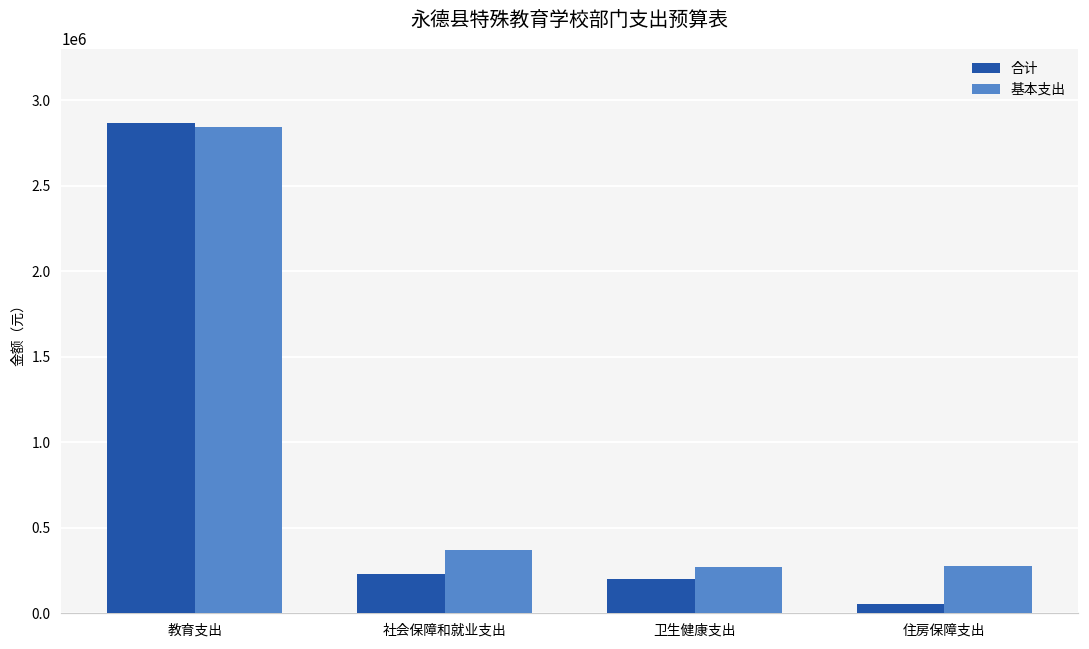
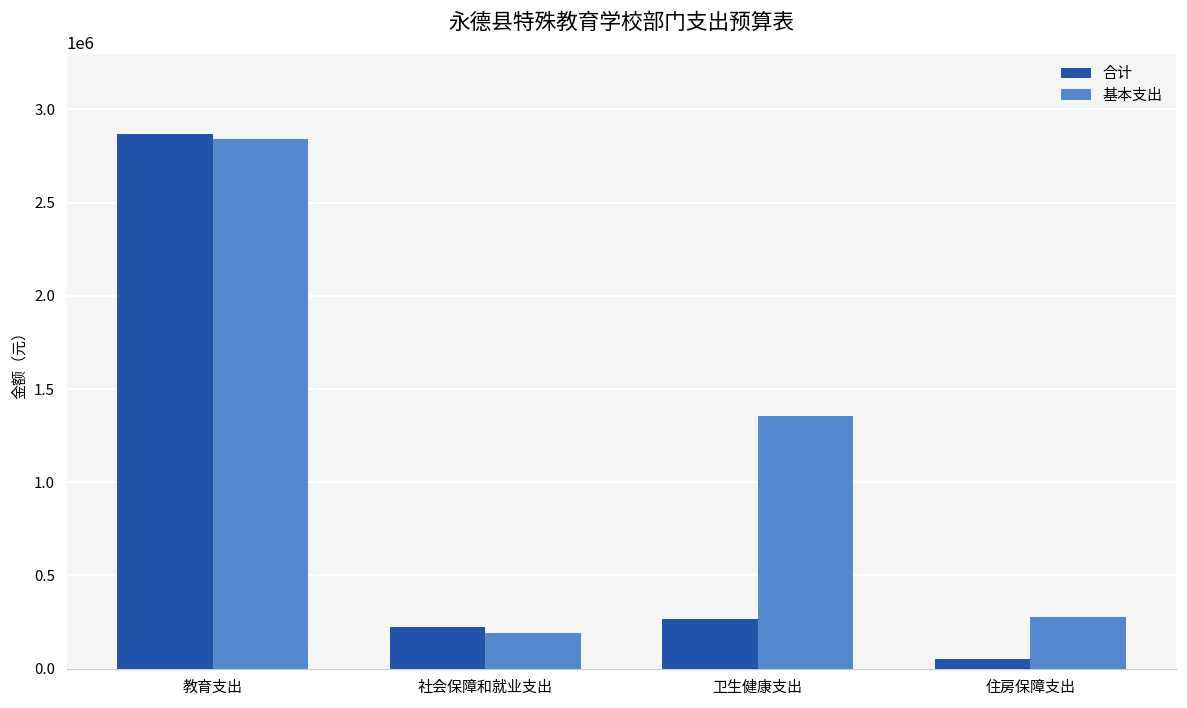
基本支出, 社会保障和就业支出: 370000 -> 190000
合计, 卫生健康支出: 200000 -> 270000
基本支出, 卫生健康支出: 270000 -> 1360000
